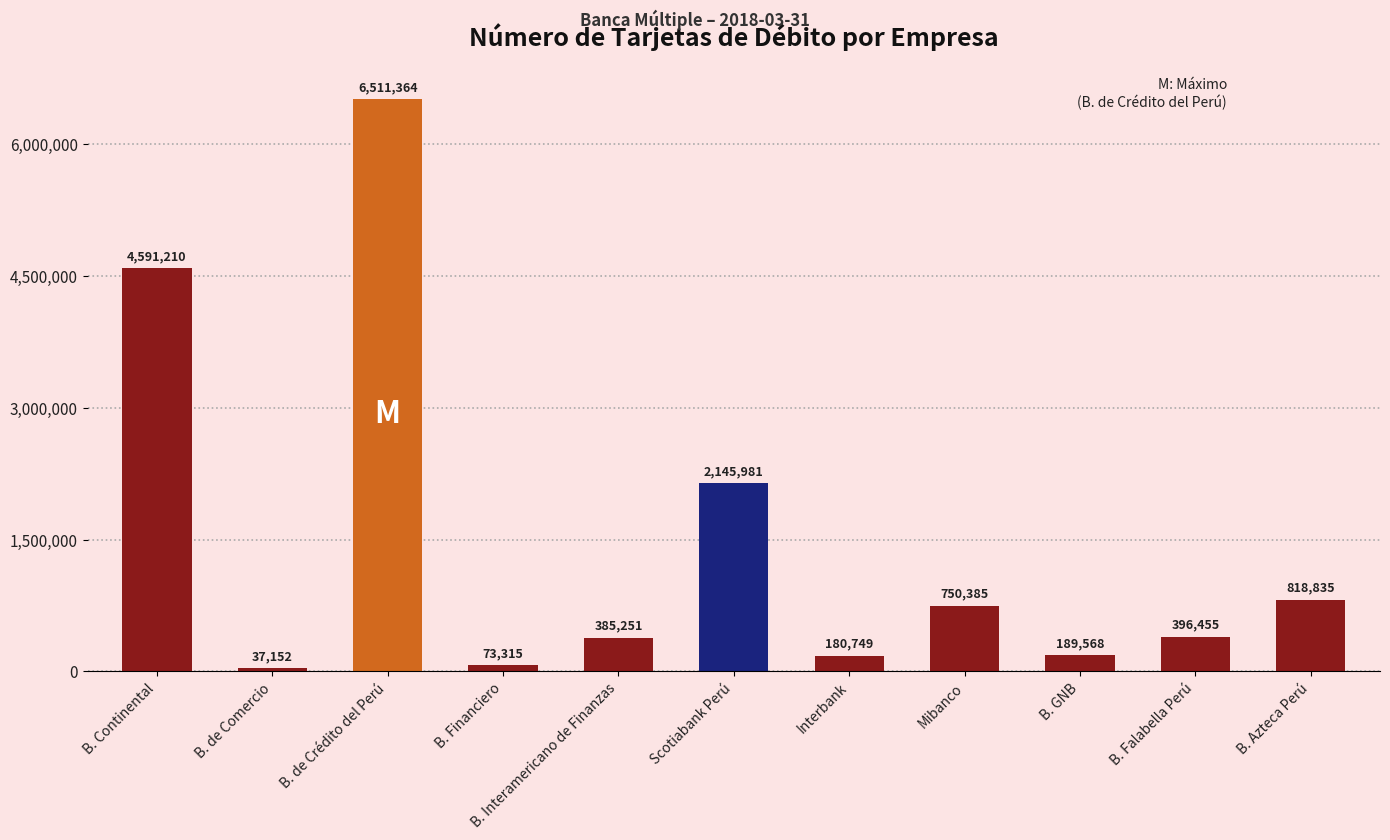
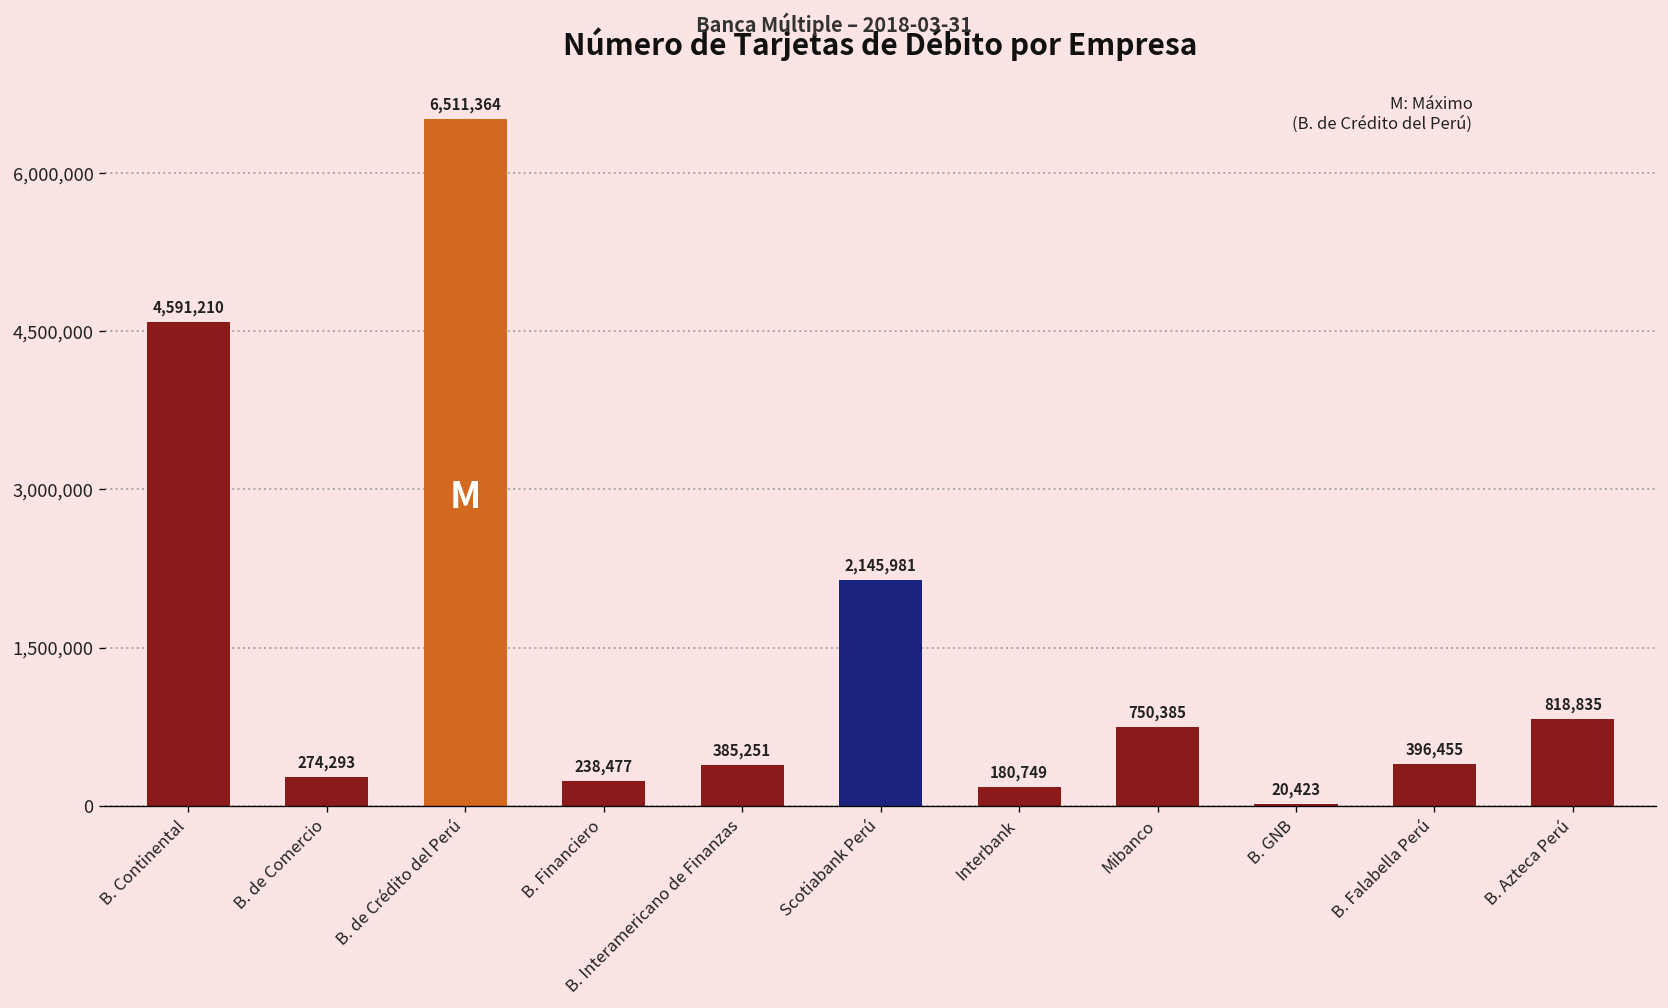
B. de Comercio: 37,152 -> 274,293
B. Financiero: 73,315 -> 238,477
B. GNB: 189,568 -> 20,423
